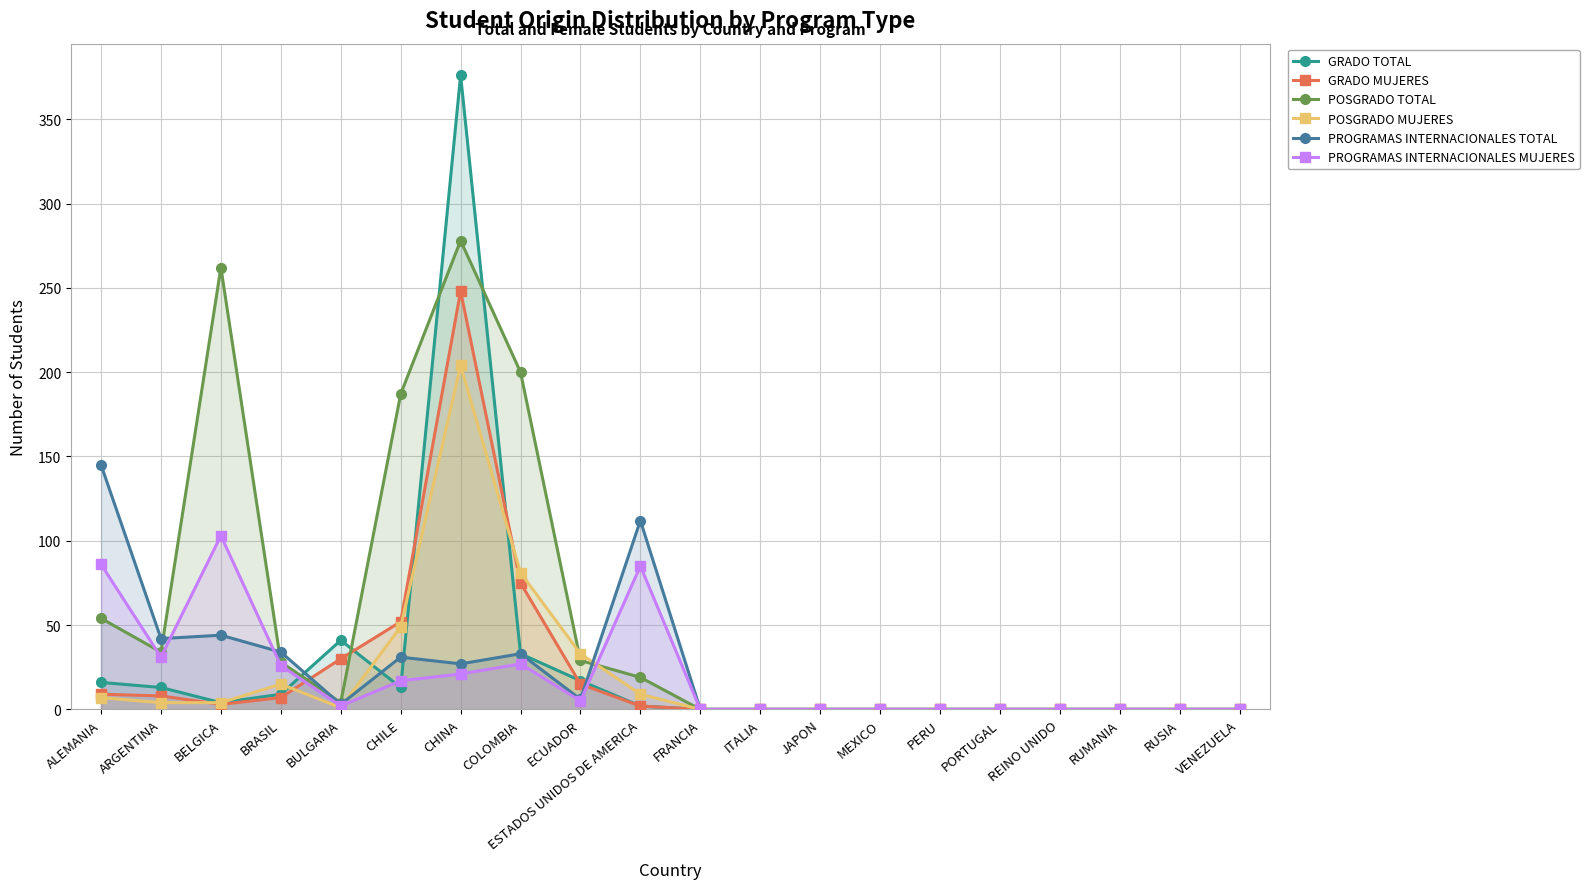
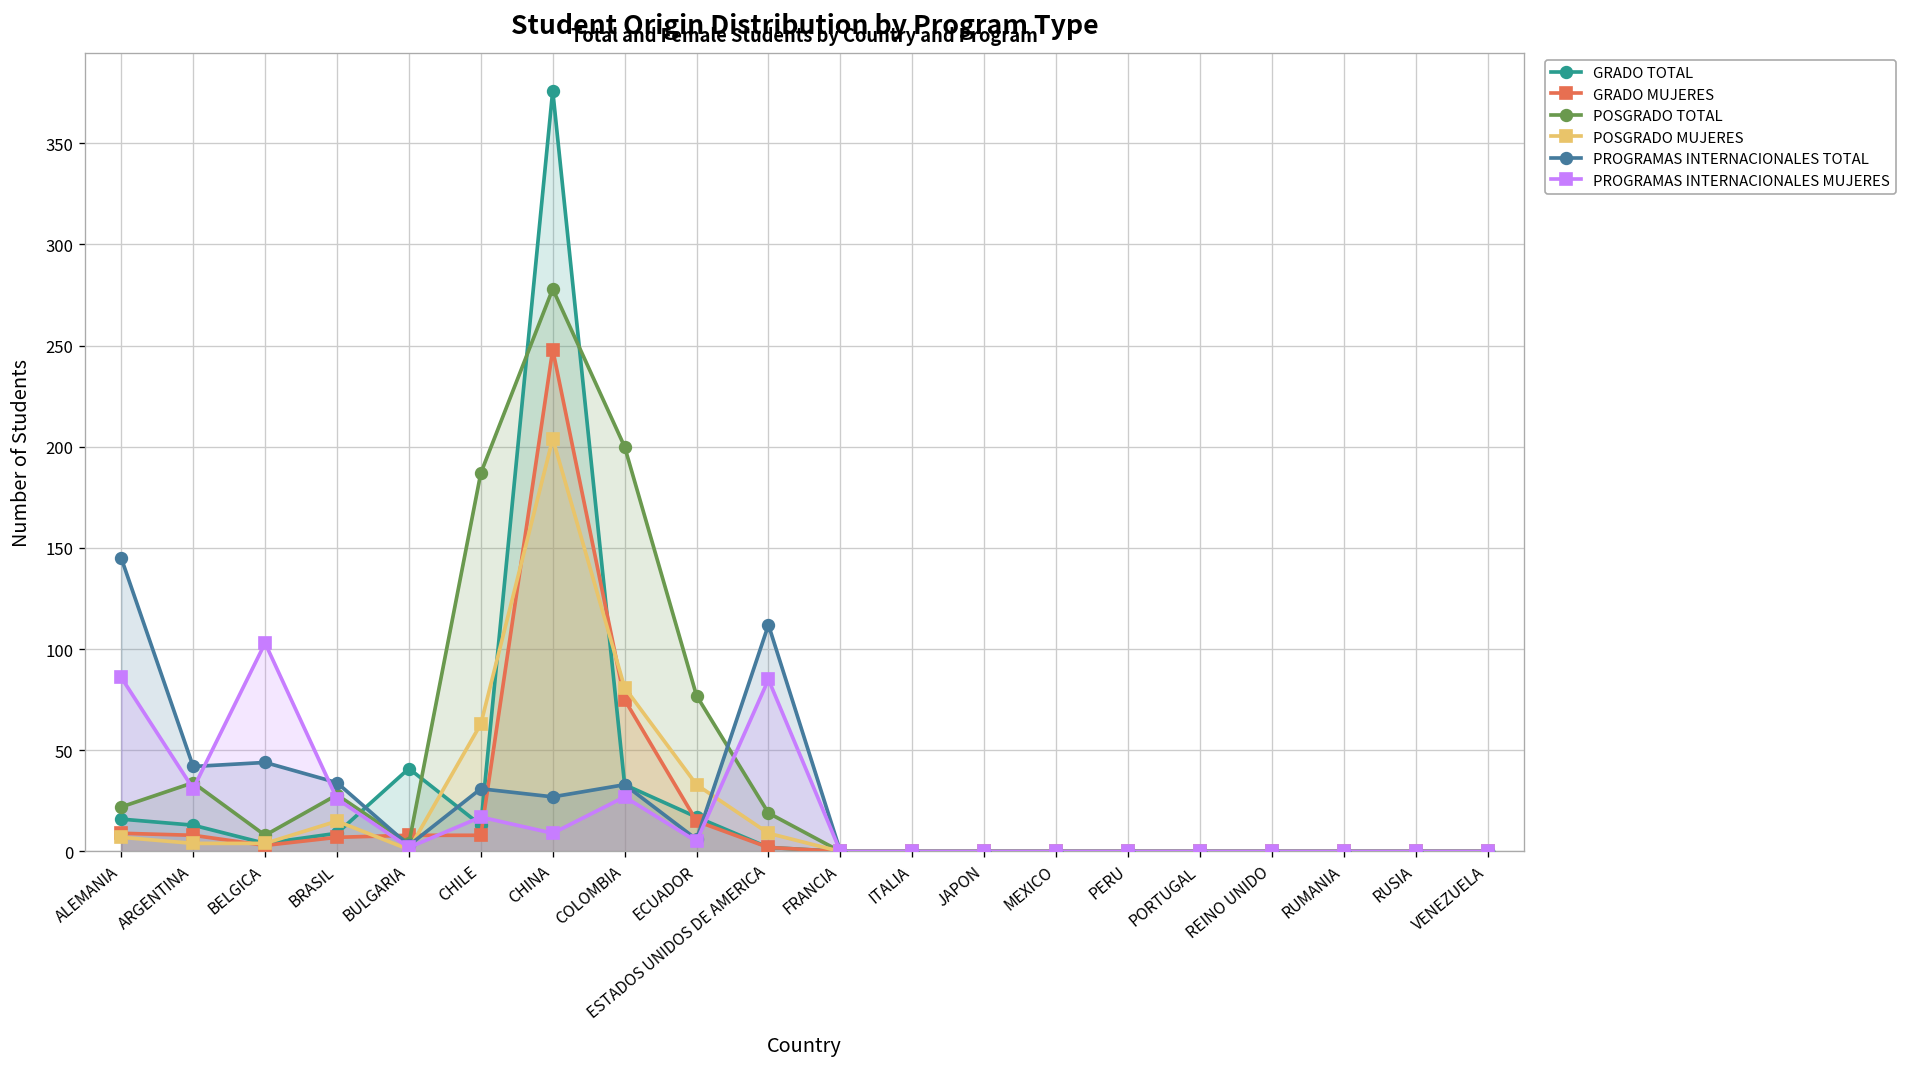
POSGRADO TOTAL, ALEMANIA: 54 -> 22
POSGRADO TOTAL, BELGICA: 262 -> 8
GRADO MUJERES, BULGARIA: 30 -> 8
GRADO MUJERES, CHILE: 52 -> 8
POSGRADO MUJERES, CHILE: 49 -> 63
PROGRAMAS INTERNACIONALES MUJERES, CHINA: 21 -> 9
POSGRADO TOTAL, ECUADOR: 29 -> 77
